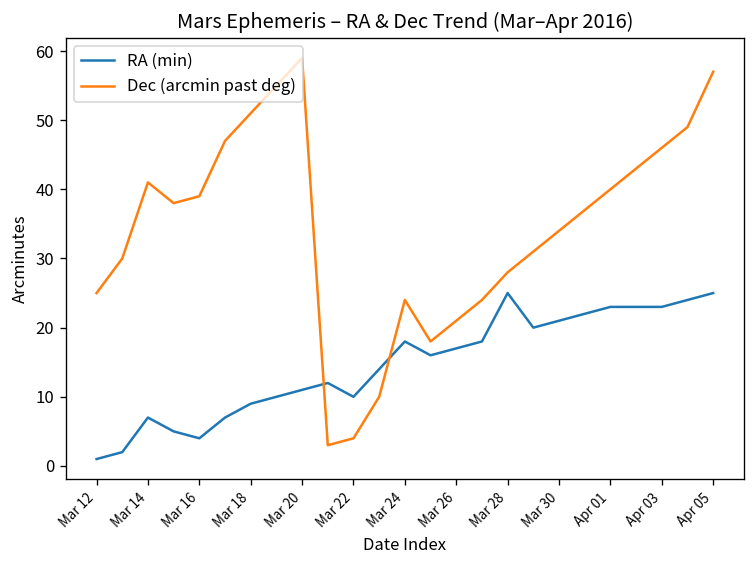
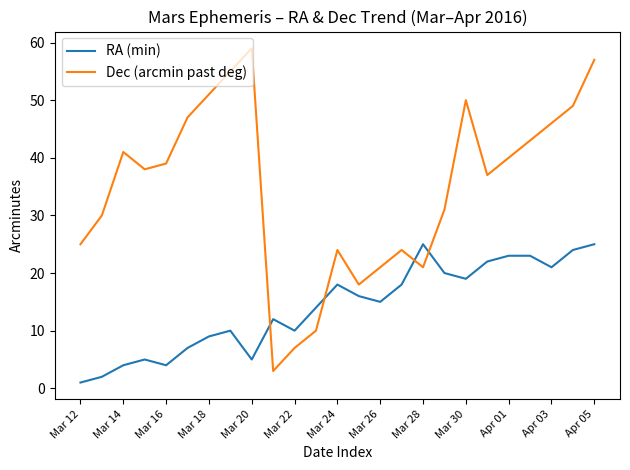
RA (min), Mar 14: 7 -> 4
RA (min), Mar 20: 11 -> 5
Dec (arcmin past deg), Mar 22: 4 -> 7
RA (min), Mar 26: 17 -> 15
Dec (arcmin past deg), Mar 28: 28 -> 21
RA (min), Mar 30: 21 -> 19
Dec (arcmin past deg), Mar 30: 34 -> 50
RA (min), Apr 03: 23 -> 21
